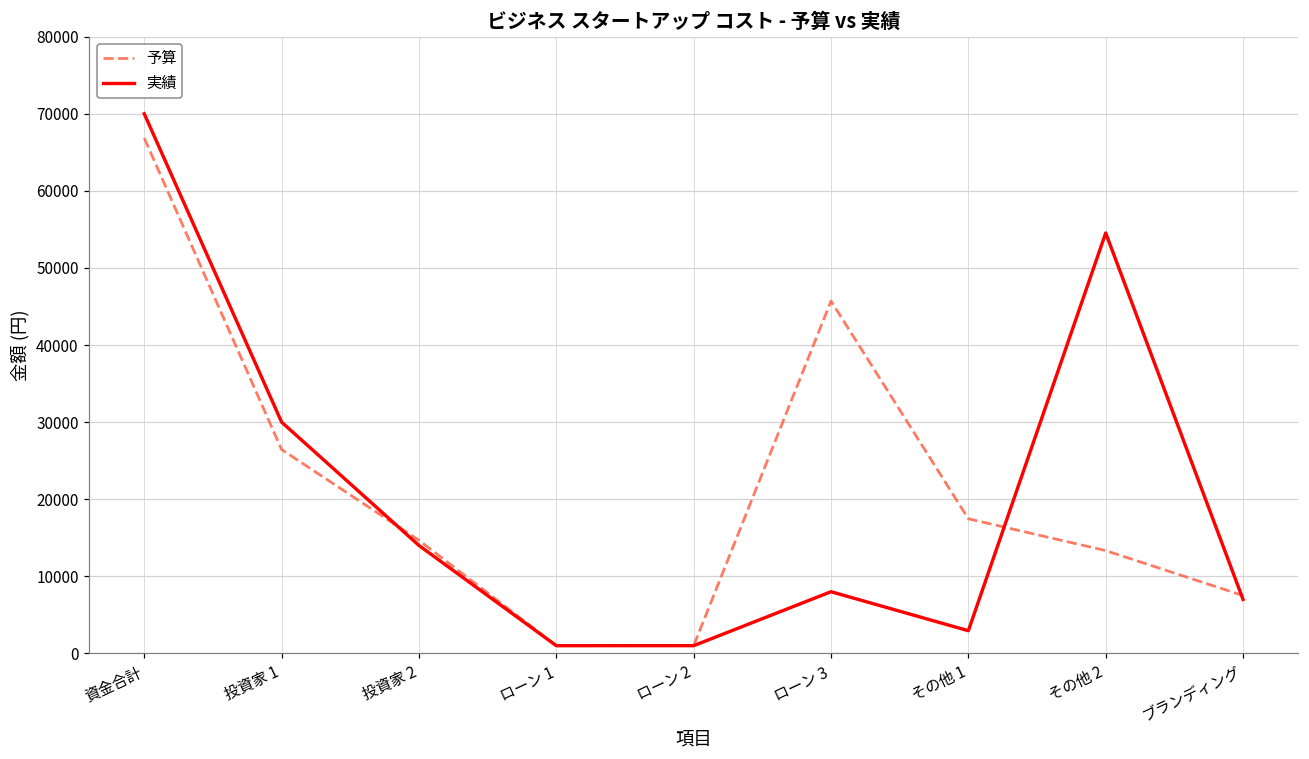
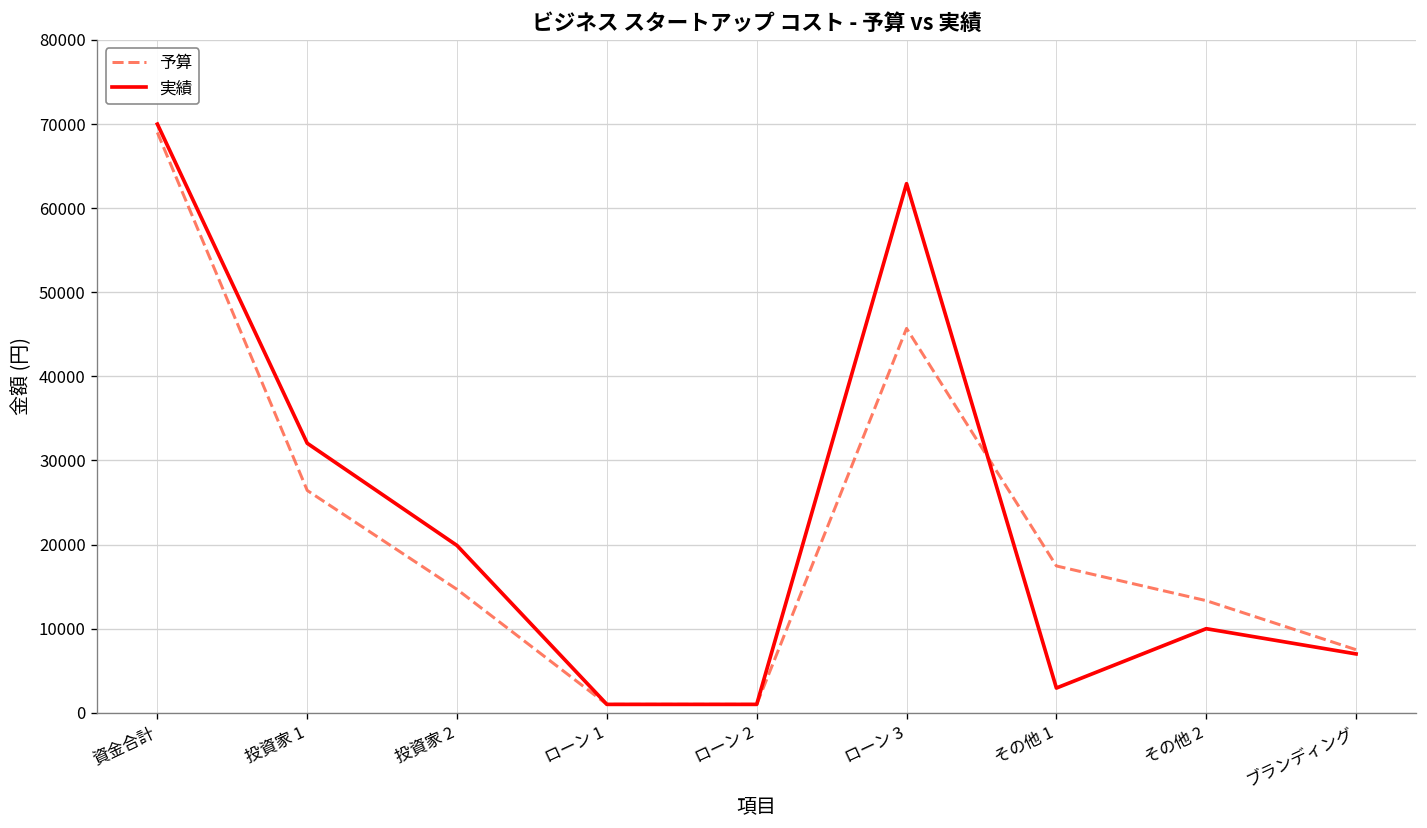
予算, 資金合計: 67000 -> 69000
実績, 投資家 1: 30000 -> 32000
実績, 投資家 2: 14000 -> 20000
実績, ローン 3: 8000 -> 63000
実績, その他 2: 55000 -> 10000
